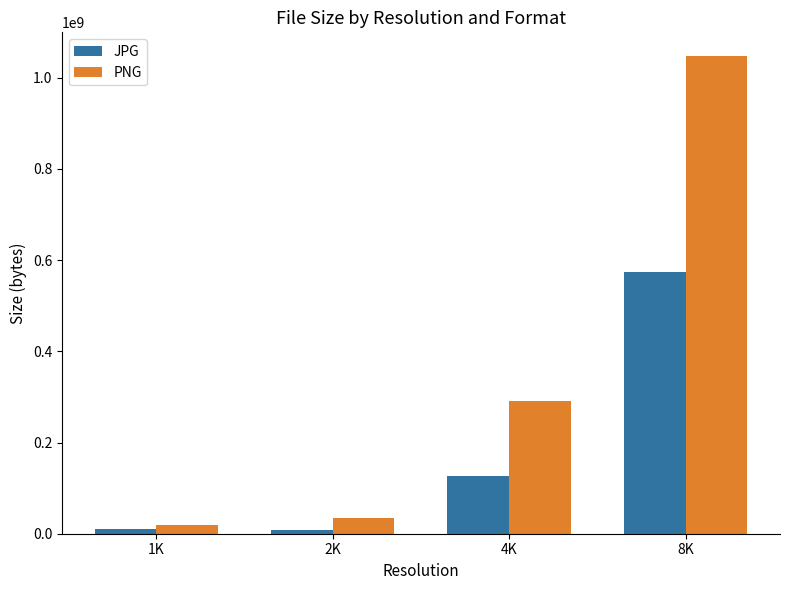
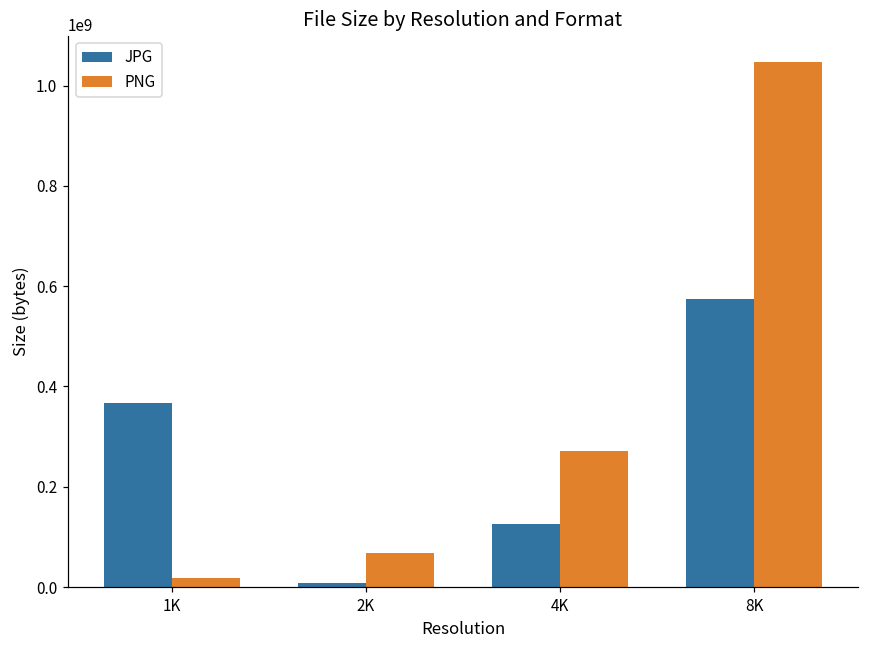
JPG, 1K: 10000000 -> 370000000
PNG, 2K: 40000000 -> 70000000
PNG, 4K: 290000000 -> 270000000
